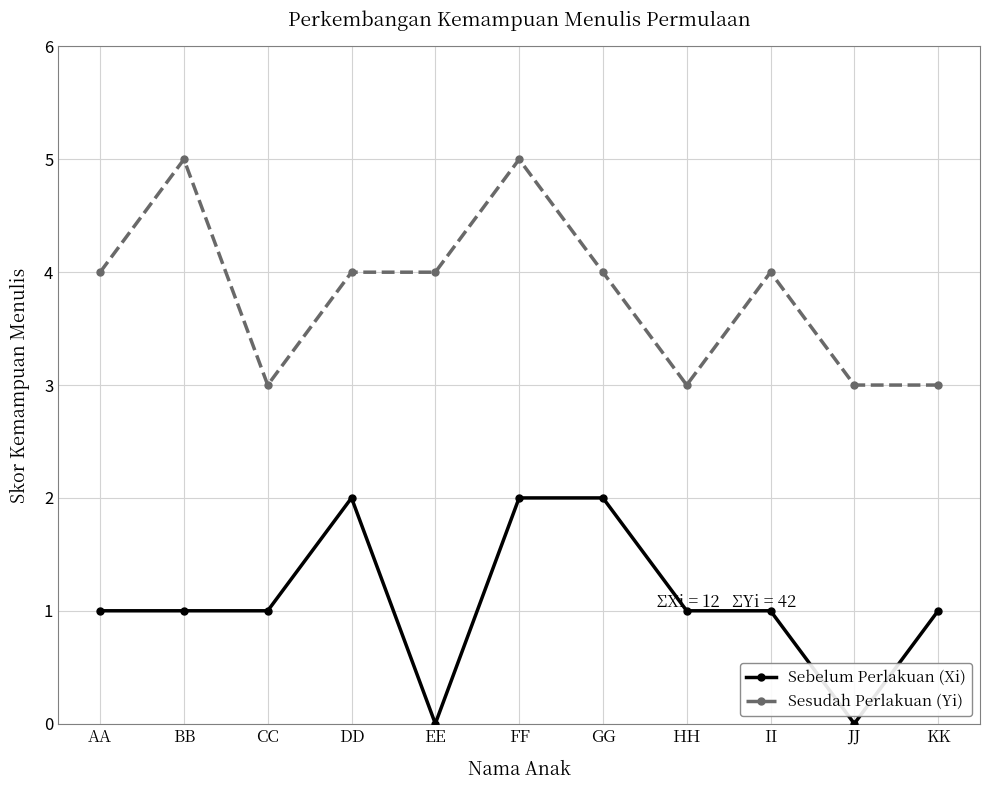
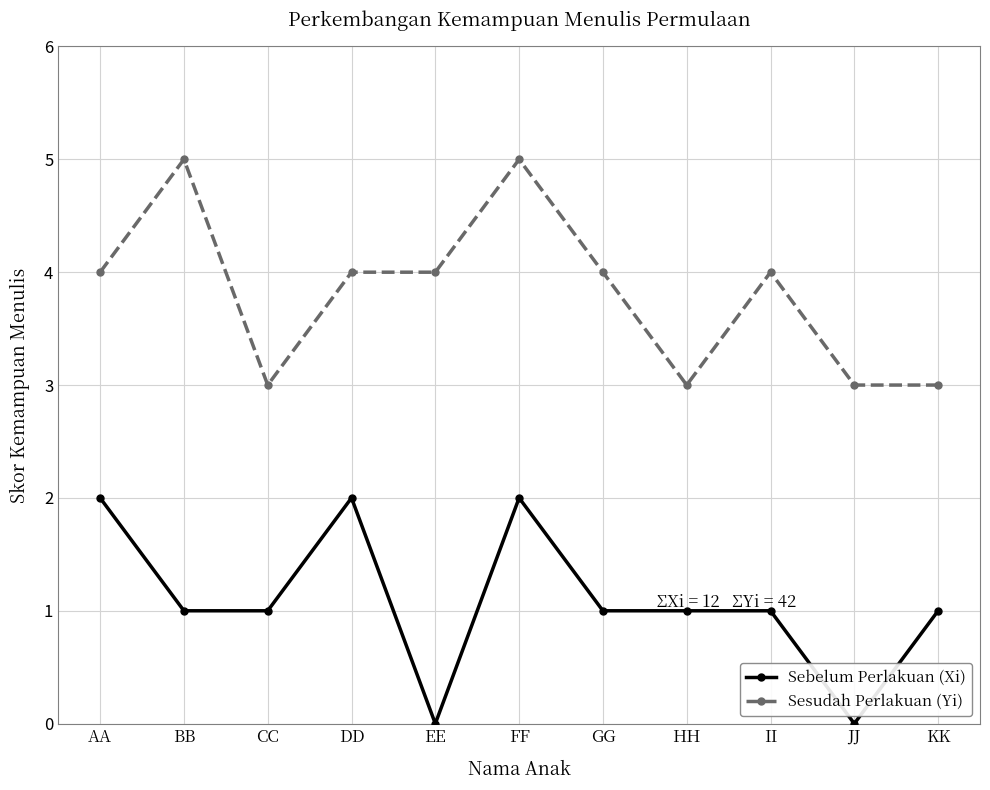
Sebelum Perlakuan (Xi), AA: 1 -> 2
Sebelum Perlakuan (Xi), GG: 2 -> 1
